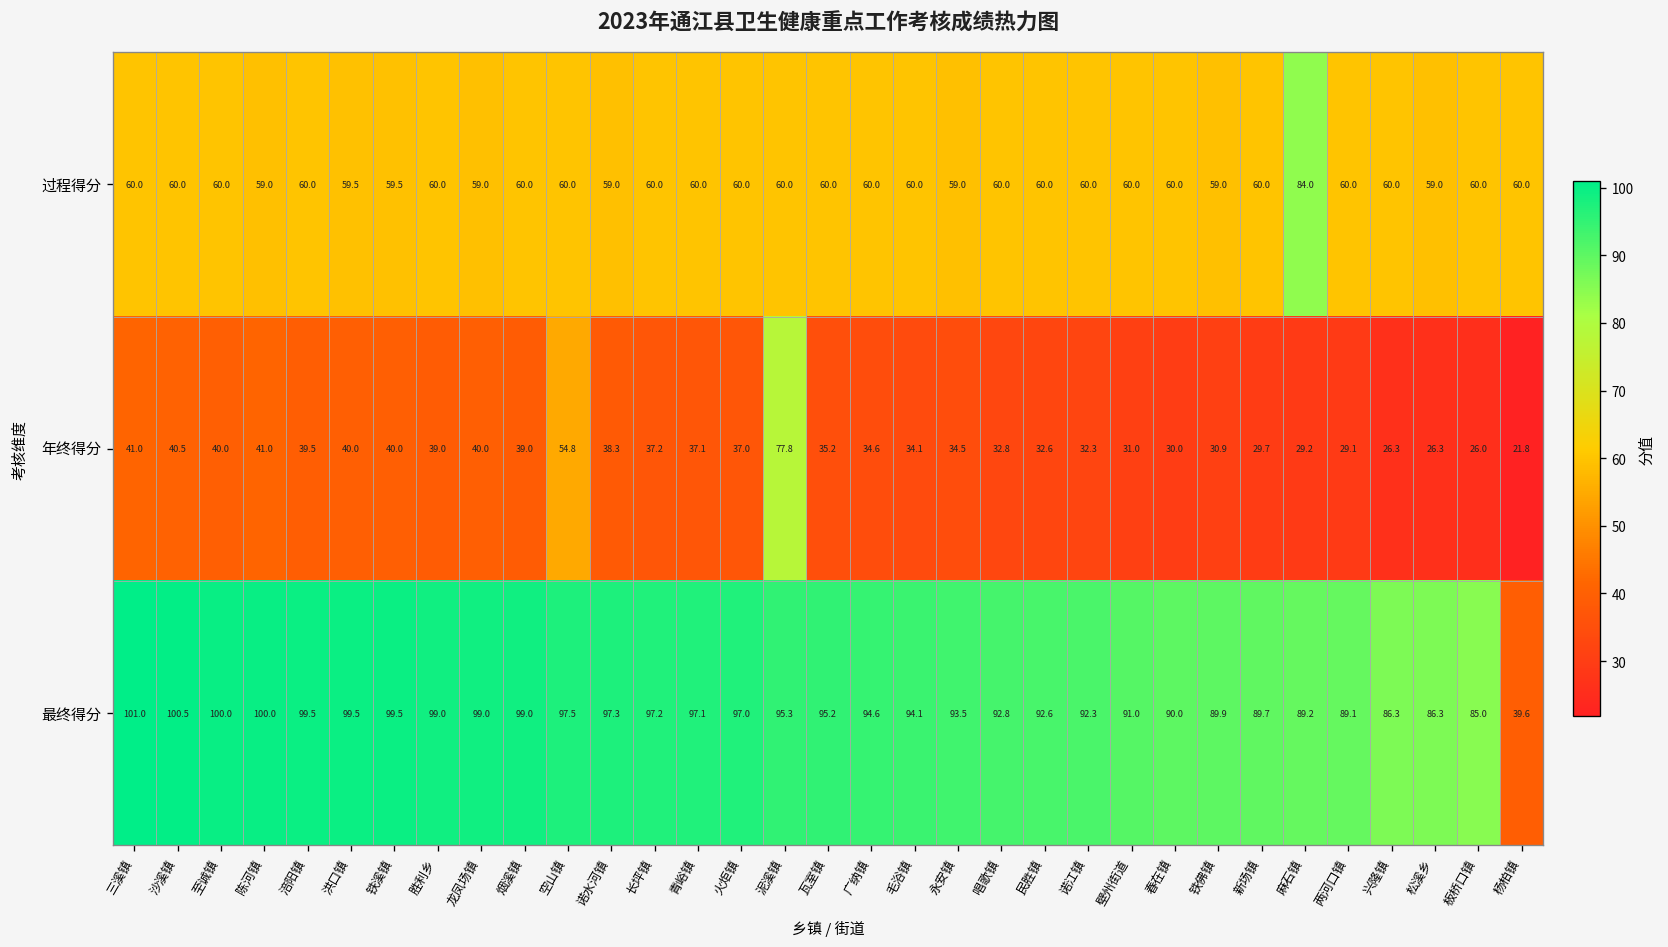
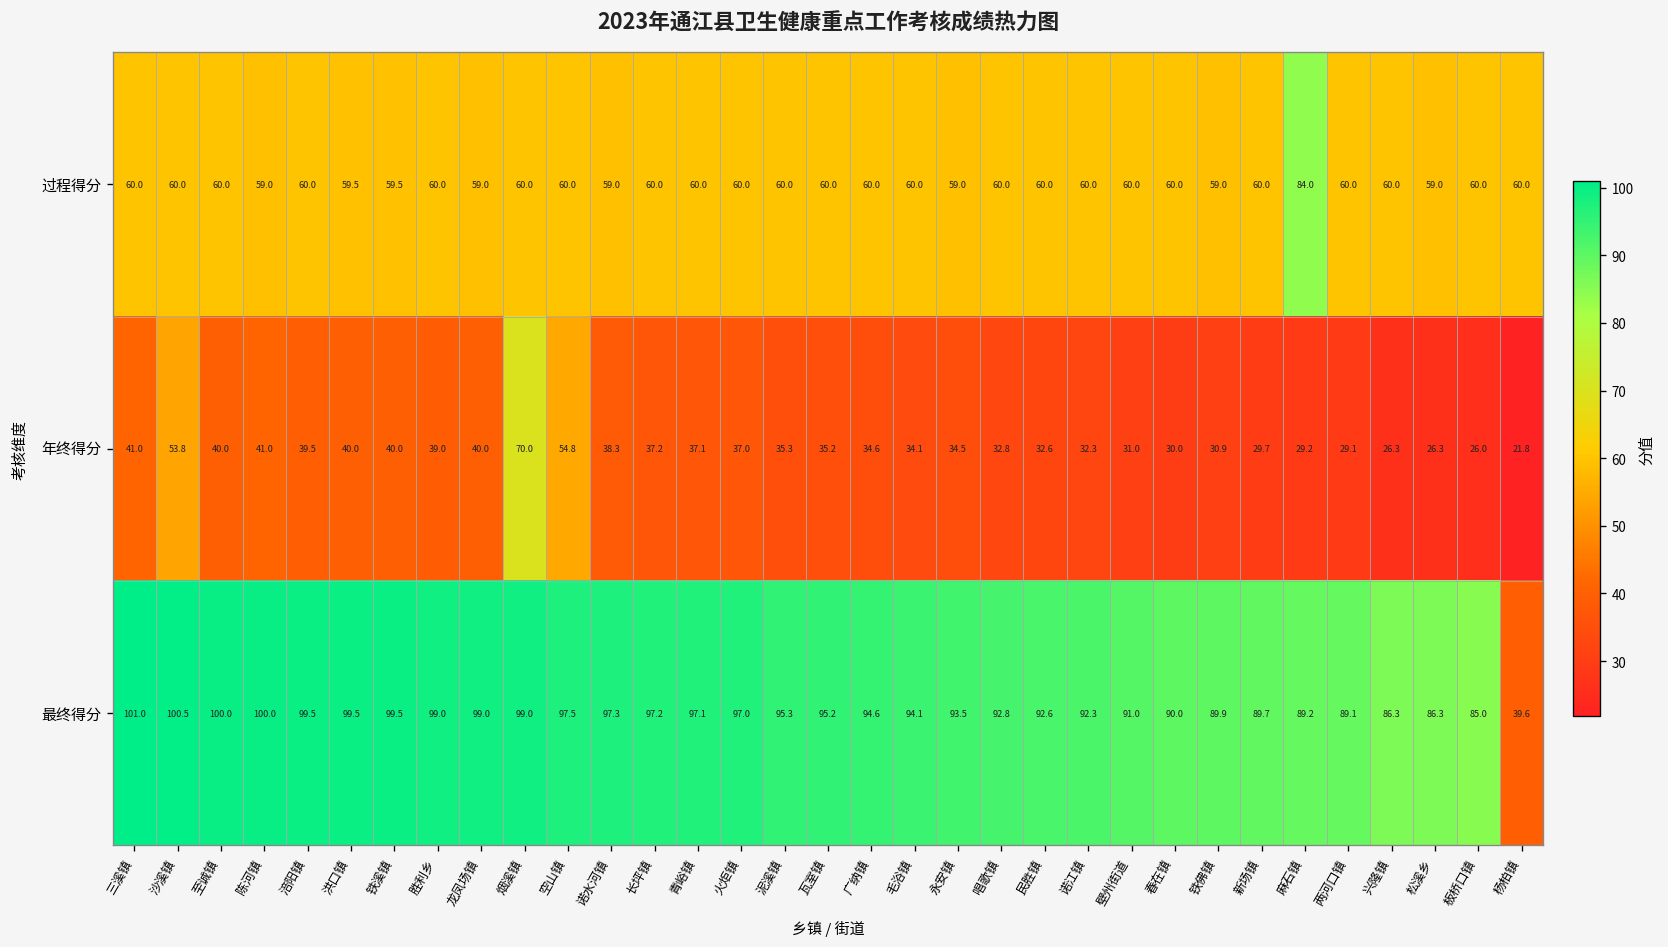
年终得分, 沙溪镇: 40.5 -> 53.8
年终得分, 烟溪镇: 39.0 -> 70.0
年终得分, 泥溪镇: 77.8 -> 35.3
